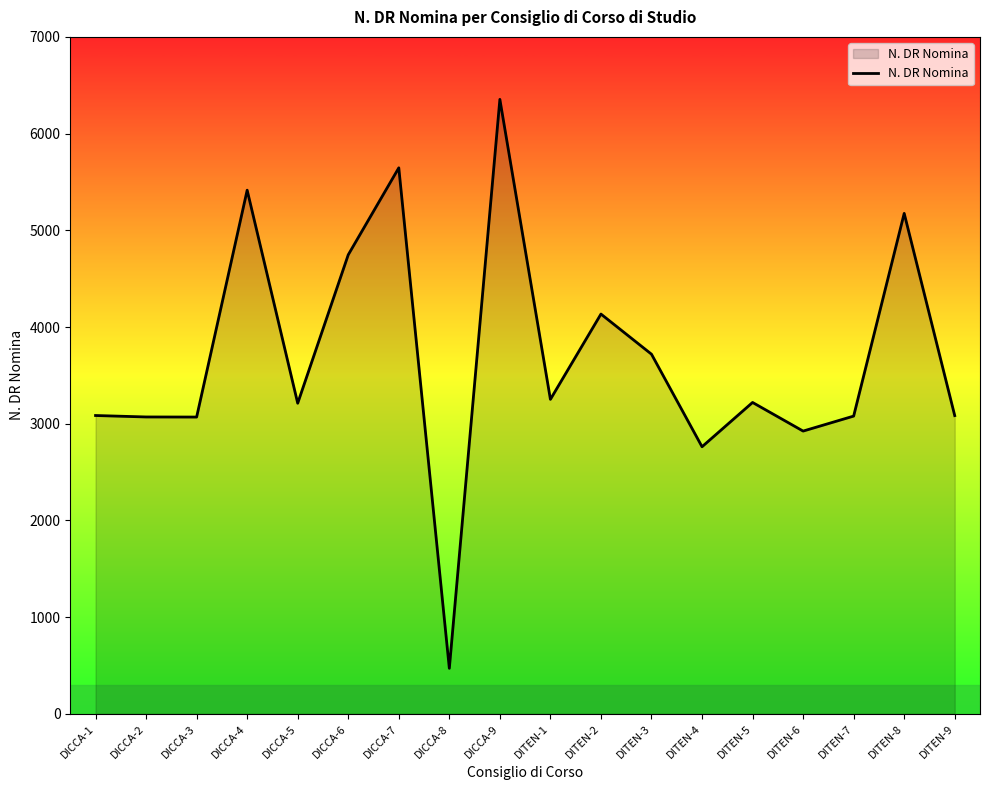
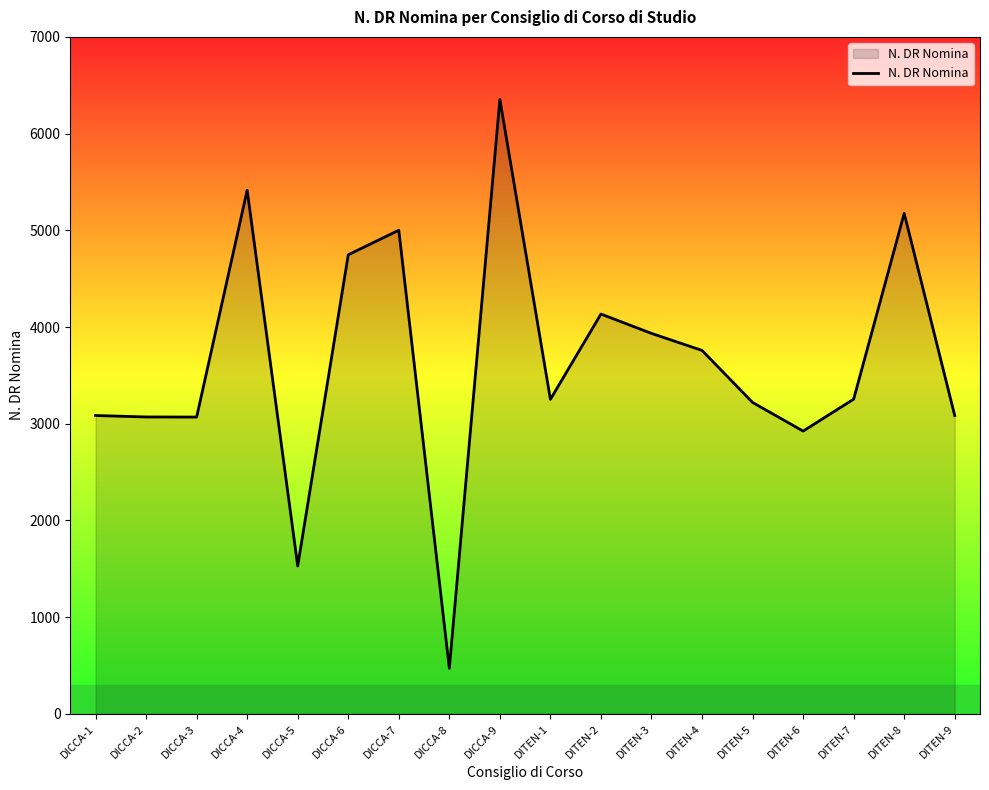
DICCA-5: 3200 -> 1500
DICCA-7: 5600 -> 5000
DITEN-3: 3700 -> 3900
DITEN-4: 2800 -> 3800
DITEN-7: 3100 -> 3300
